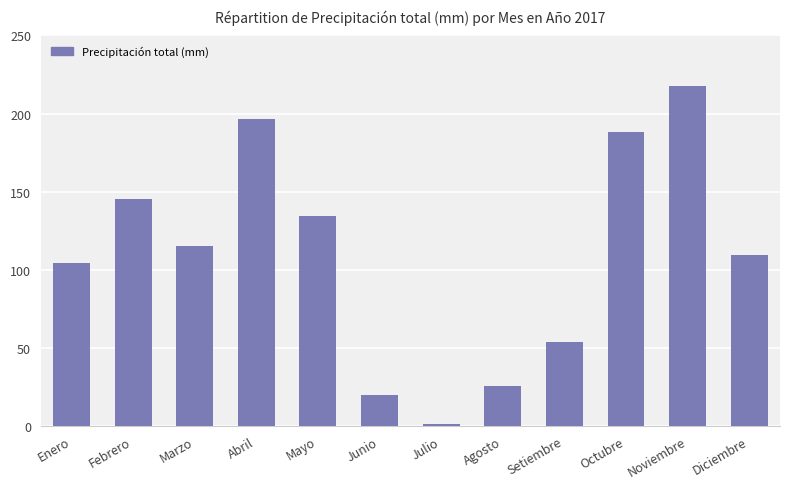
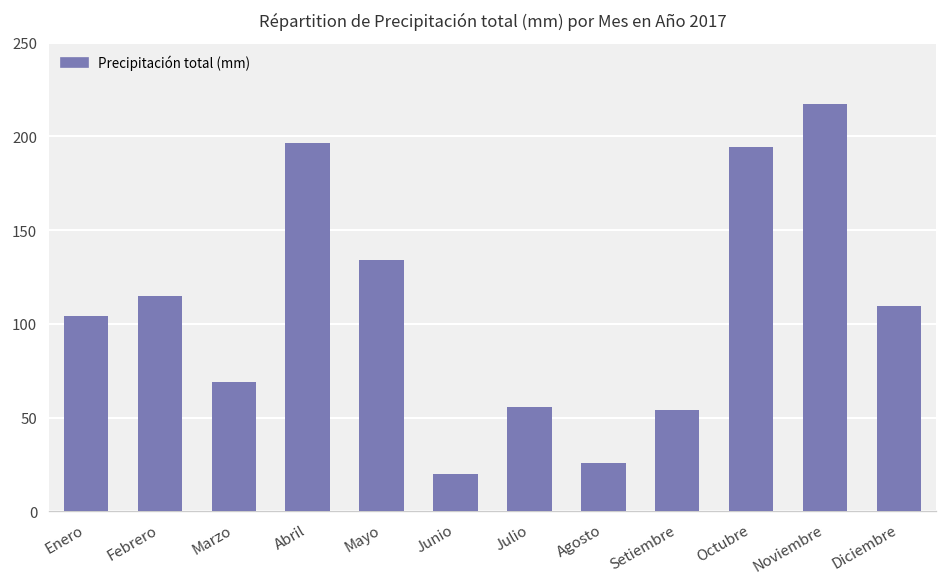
Febrero: 145 -> 115
Marzo: 115 -> 69
Julio: 1 -> 56
Octubre: 188 -> 195
